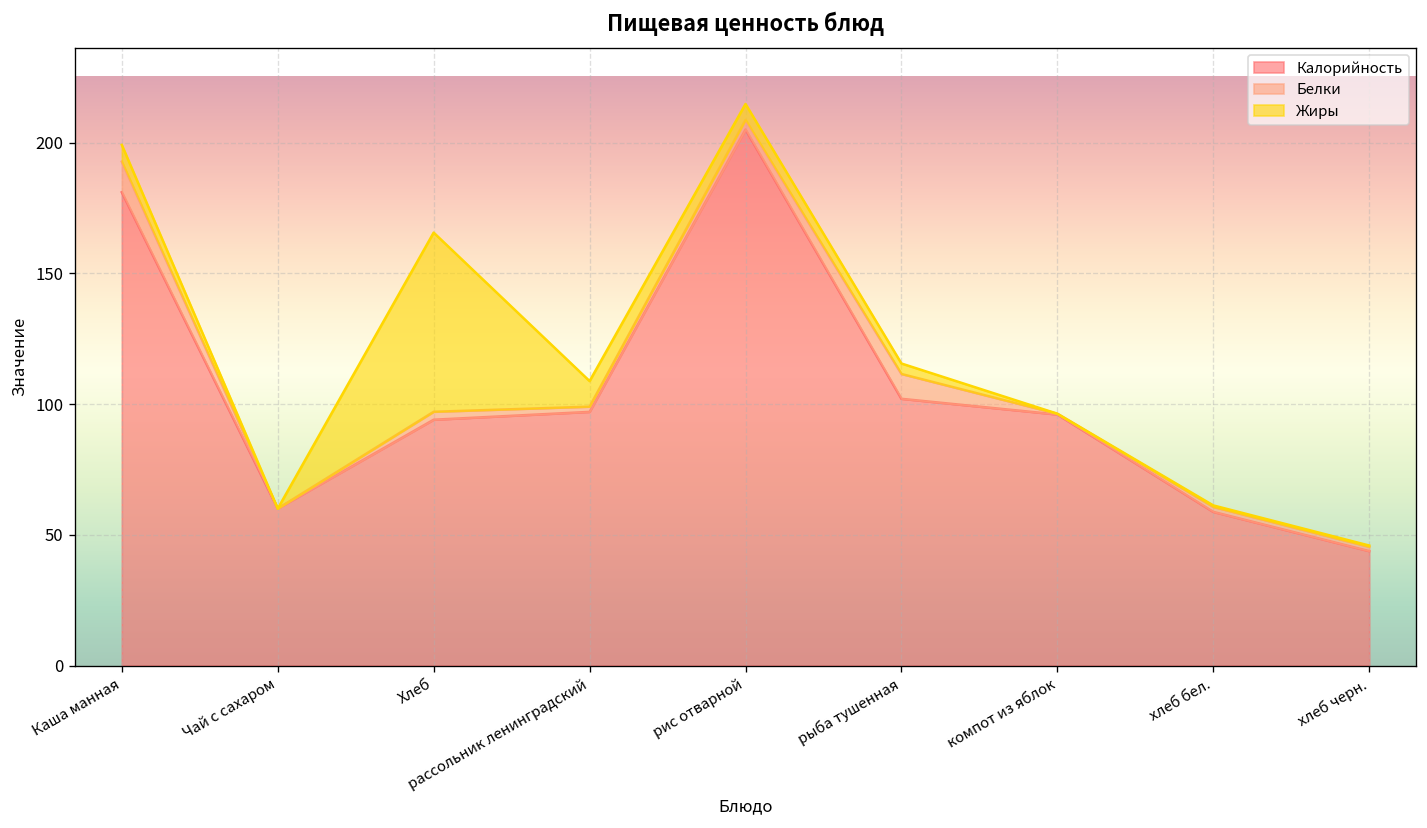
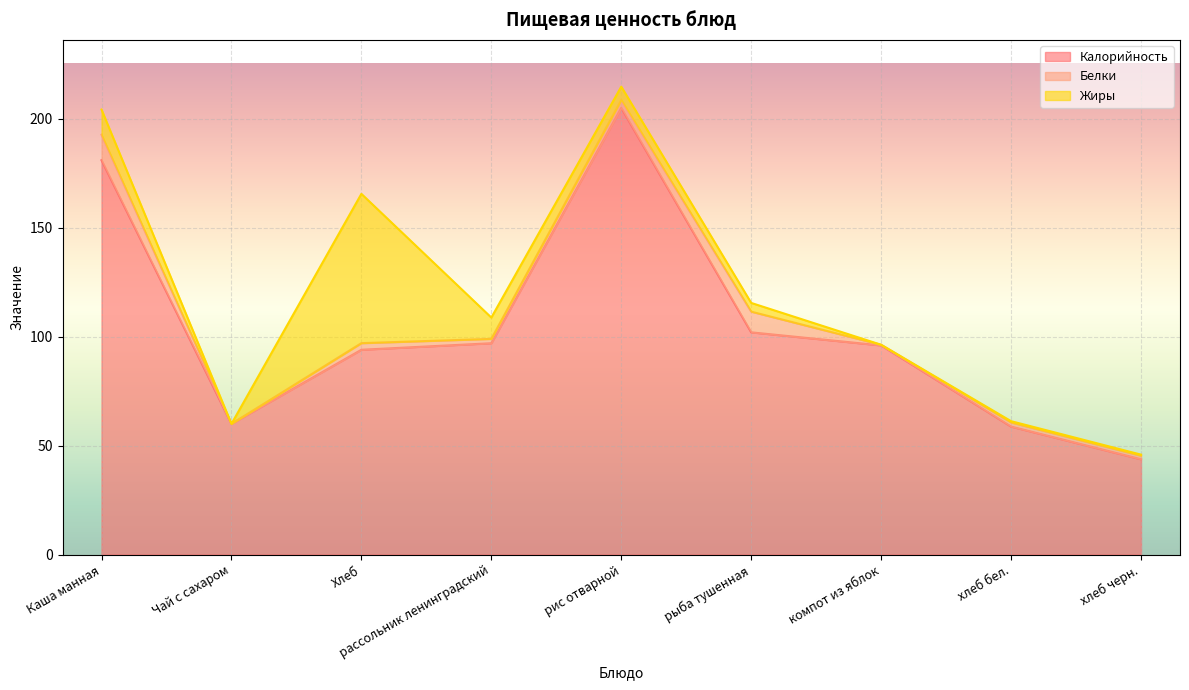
Жиры, Каша манная: 6 -> 12
